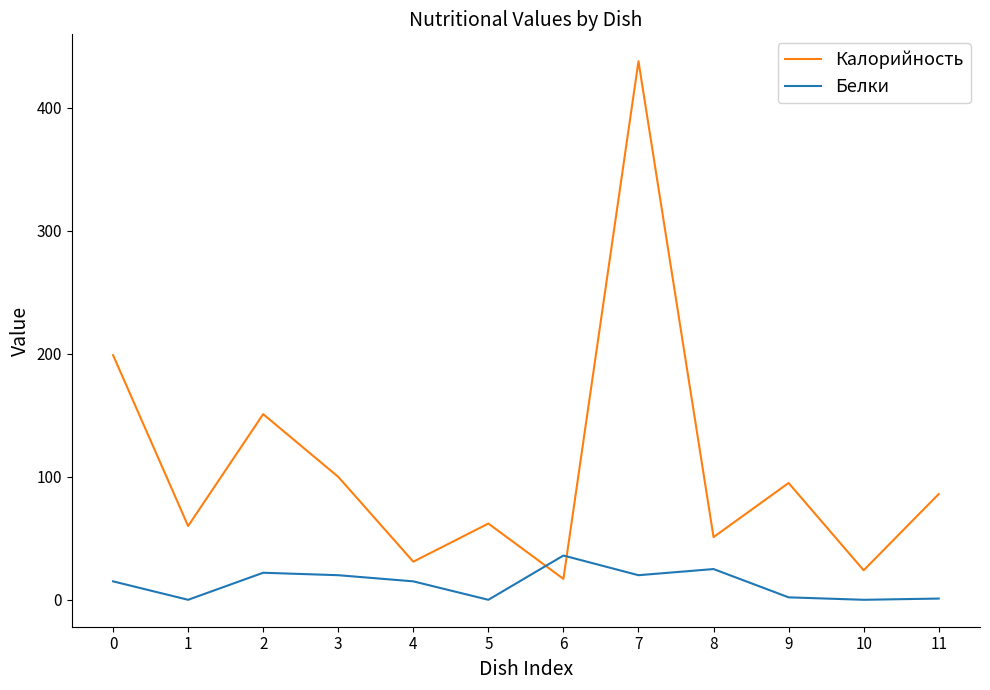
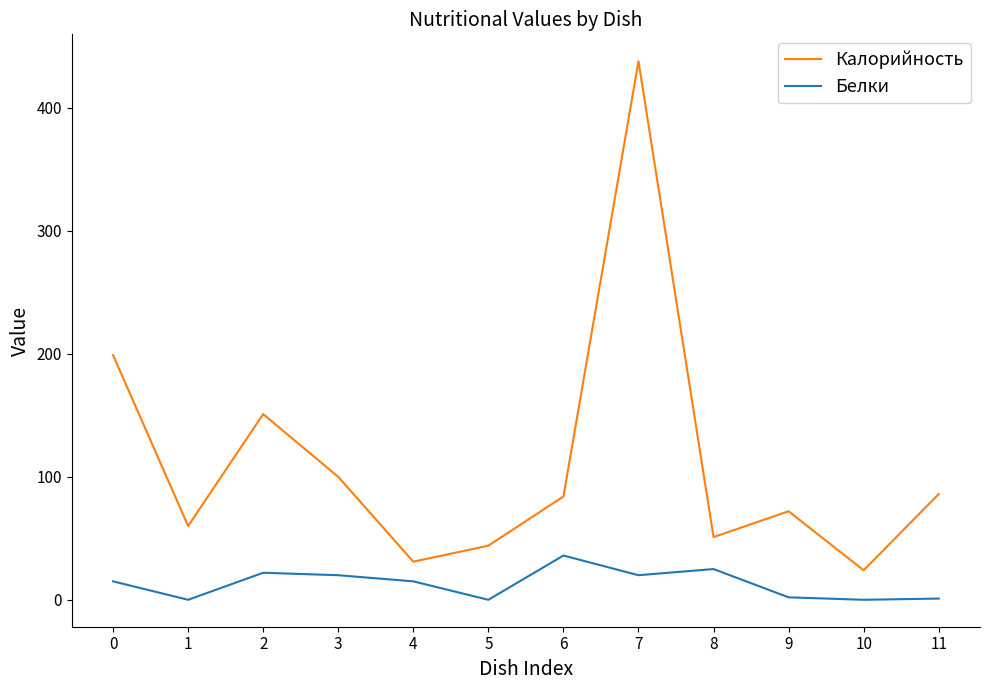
Калорийность, 5: 62 -> 44
Калорийность, 6: 17 -> 84
Калорийность, 9: 95 -> 72
